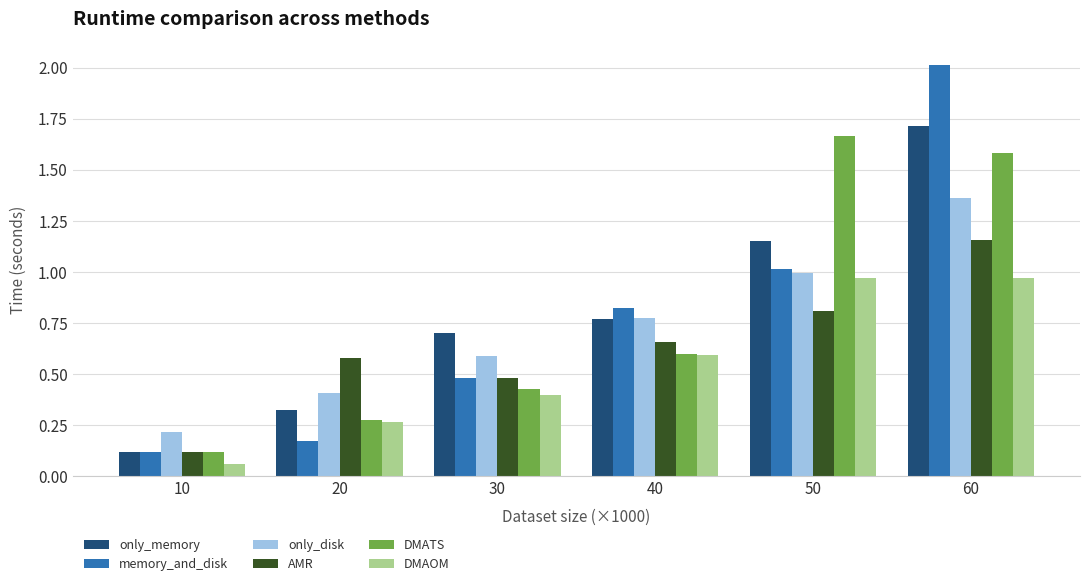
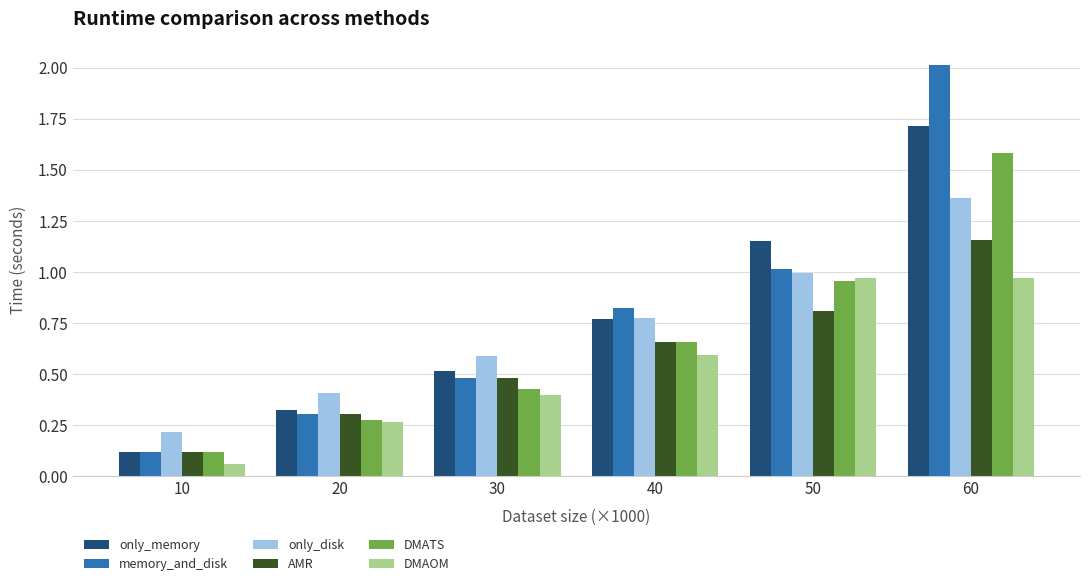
memory_and_disk, 20: 0.17 -> 0.30
AMR, 20: 0.58 -> 0.30
only_memory, 30: 0.70 -> 0.52
DMATS, 40: 0.60 -> 0.65
DMATS, 50: 1.67 -> 0.96
